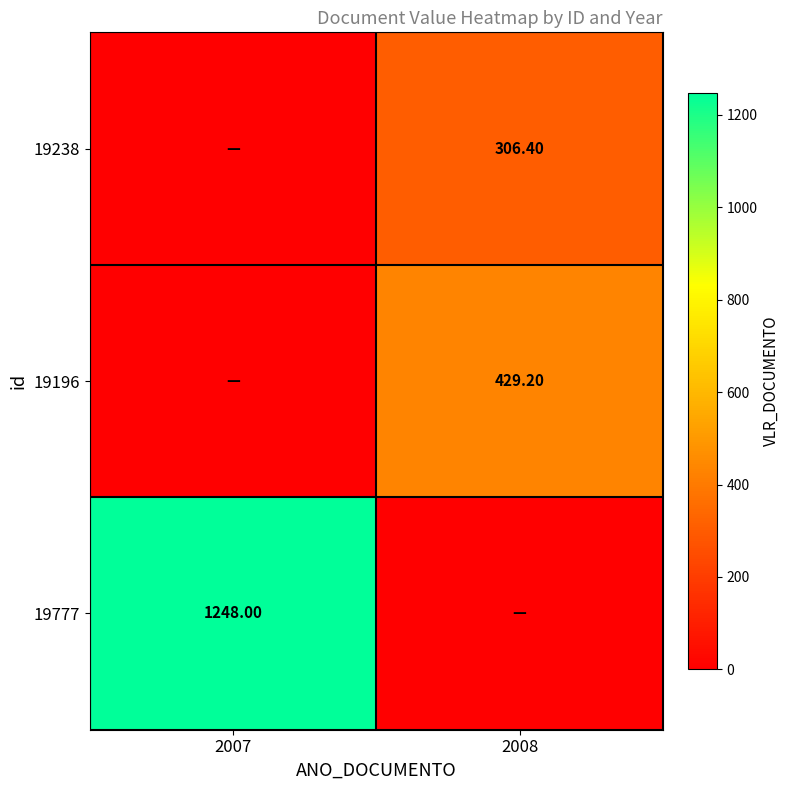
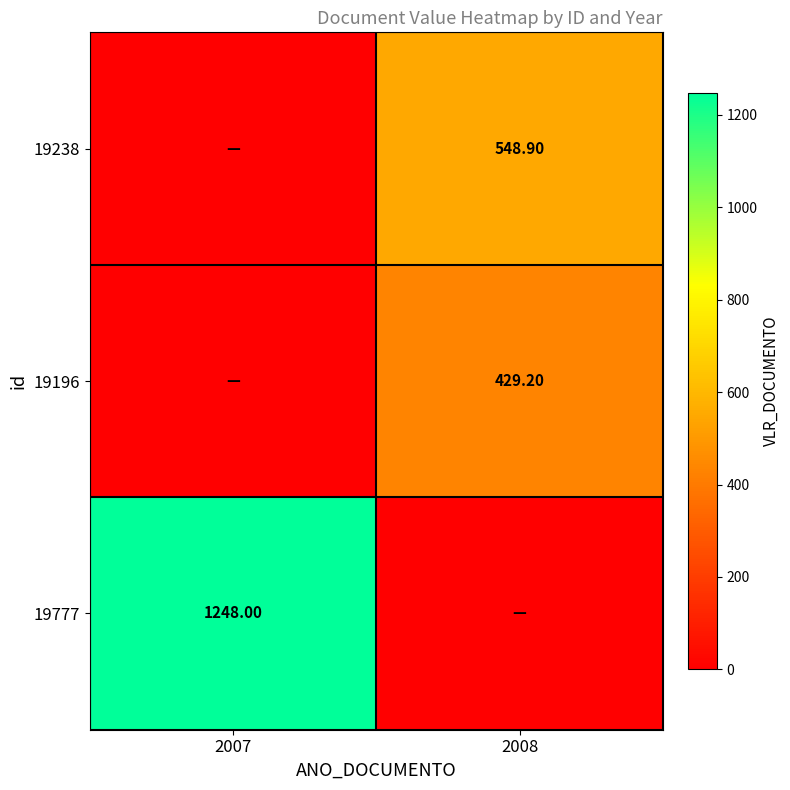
19238, 2008: 306.40 -> 548.90
